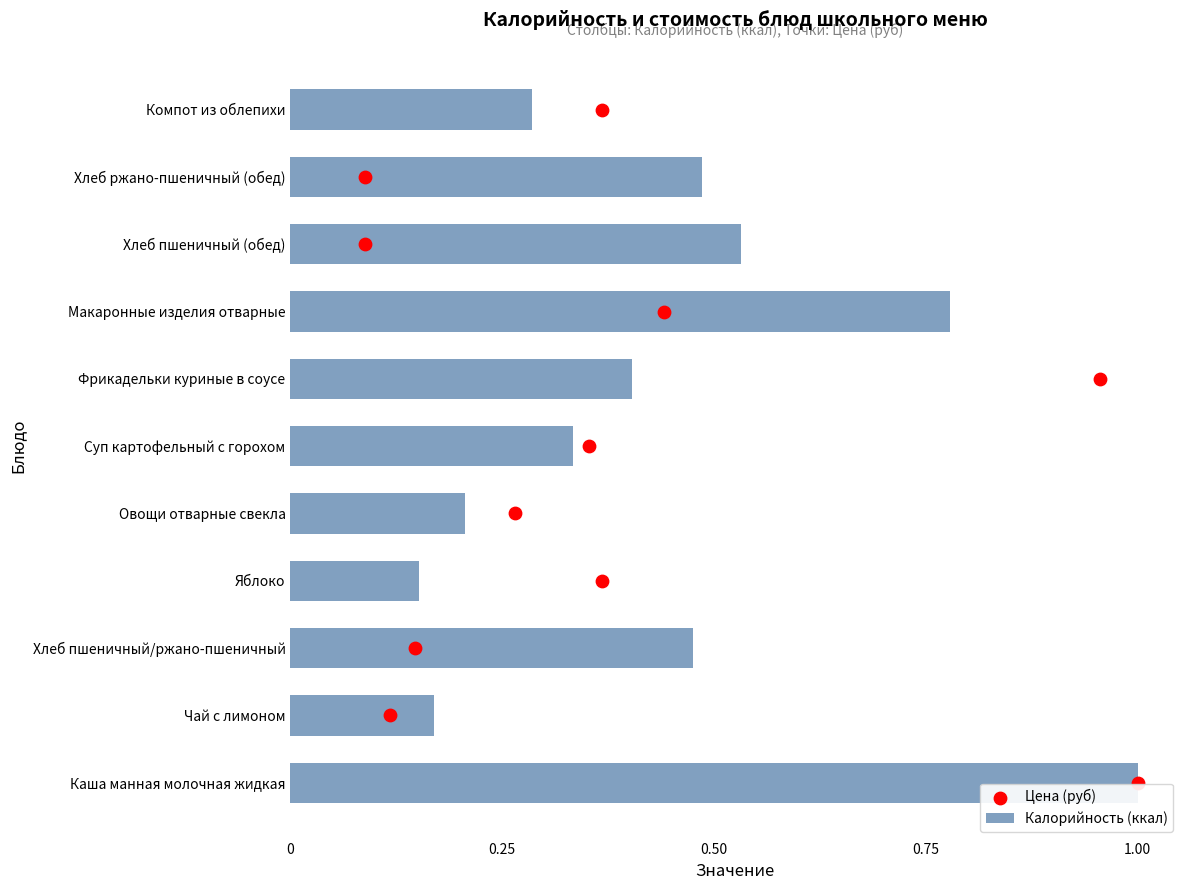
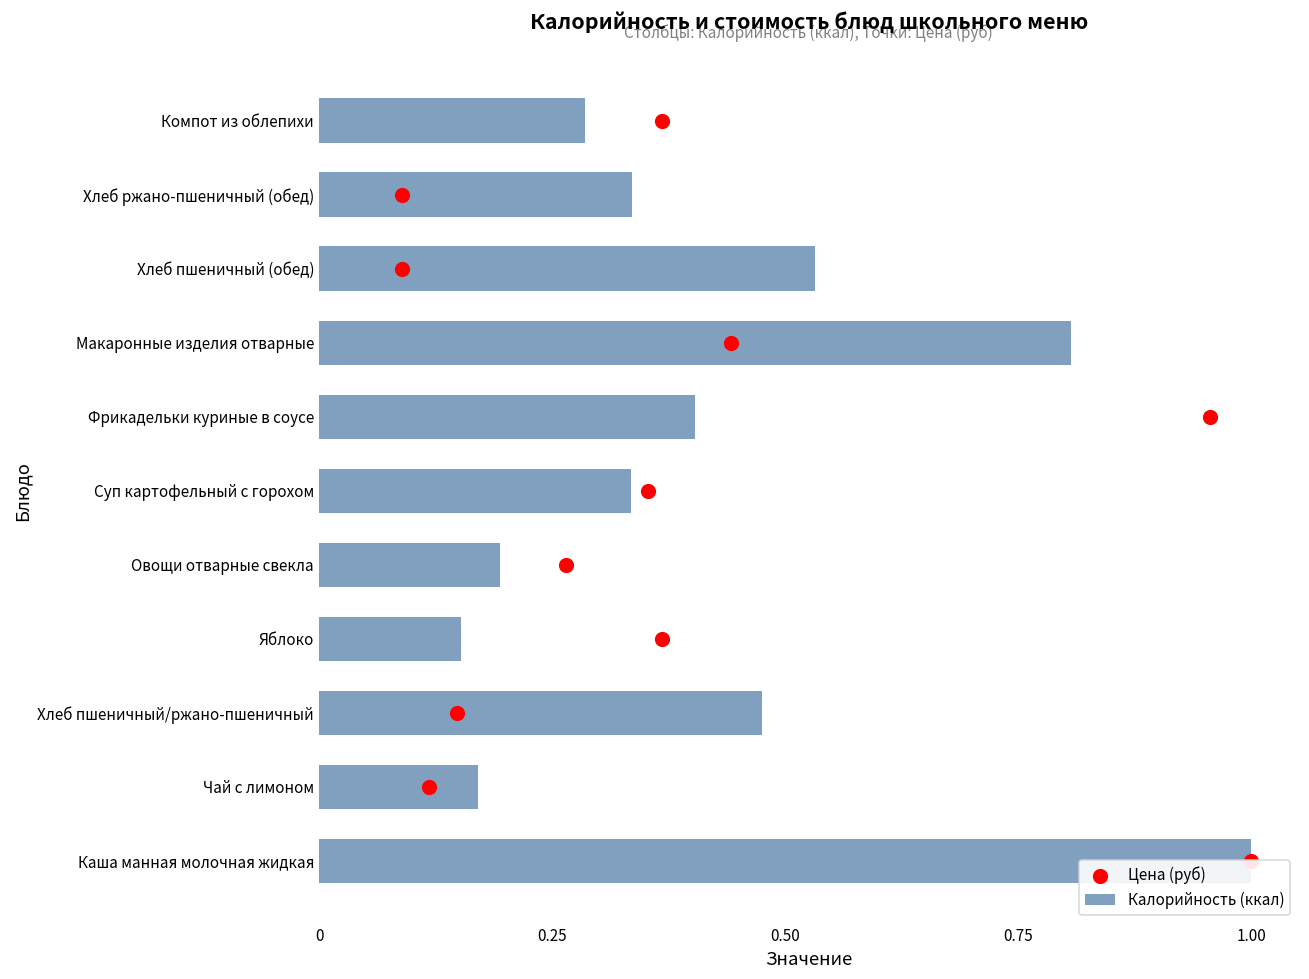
Калорийность (ккал), Хлеб ржано-пшеничный (обед): 0.49 -> 0.34
Калорийность (ккал), Макаронные изделия отварные: 0.78 -> 0.81
Калорийность (ккал), Овощи отварные свекла: 0.21 -> 0.19
